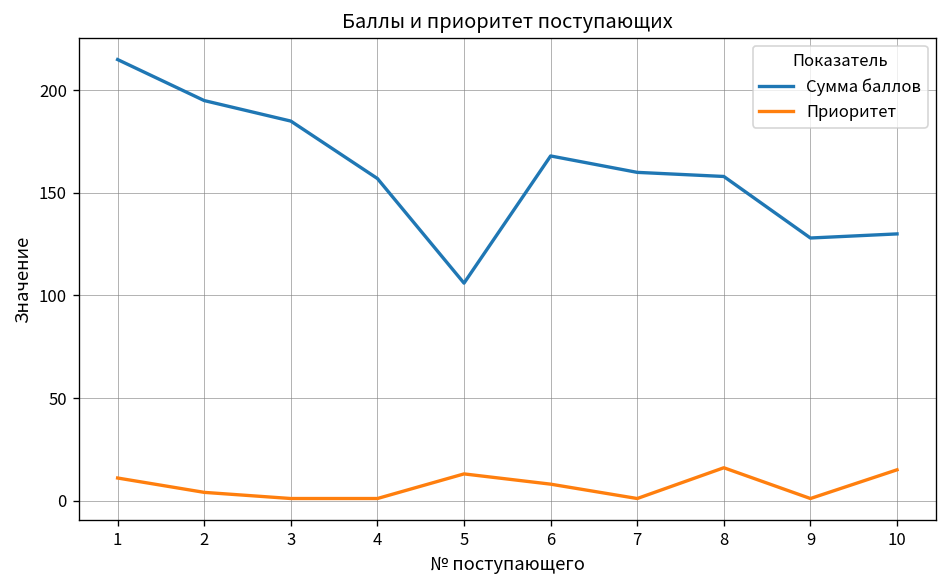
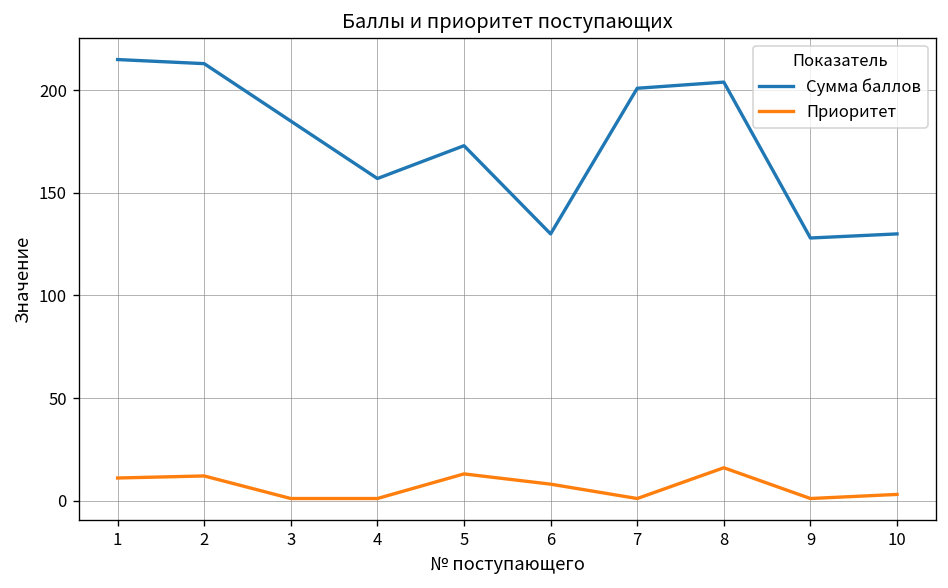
Сумма баллов, 2: 195 -> 213
Приоритет, 2: 4 -> 12
Сумма баллов, 5: 106 -> 173
Сумма баллов, 6: 168 -> 130
Сумма баллов, 7: 160 -> 201
Сумма баллов, 8: 158 -> 204
Приоритет, 10: 15 -> 3
